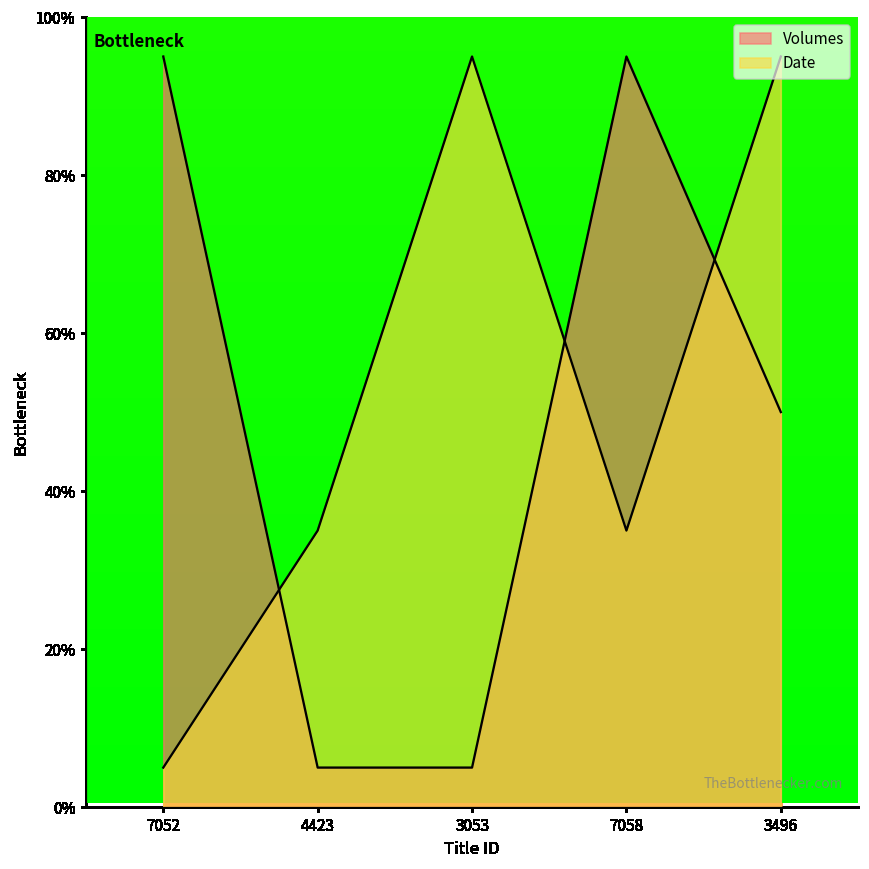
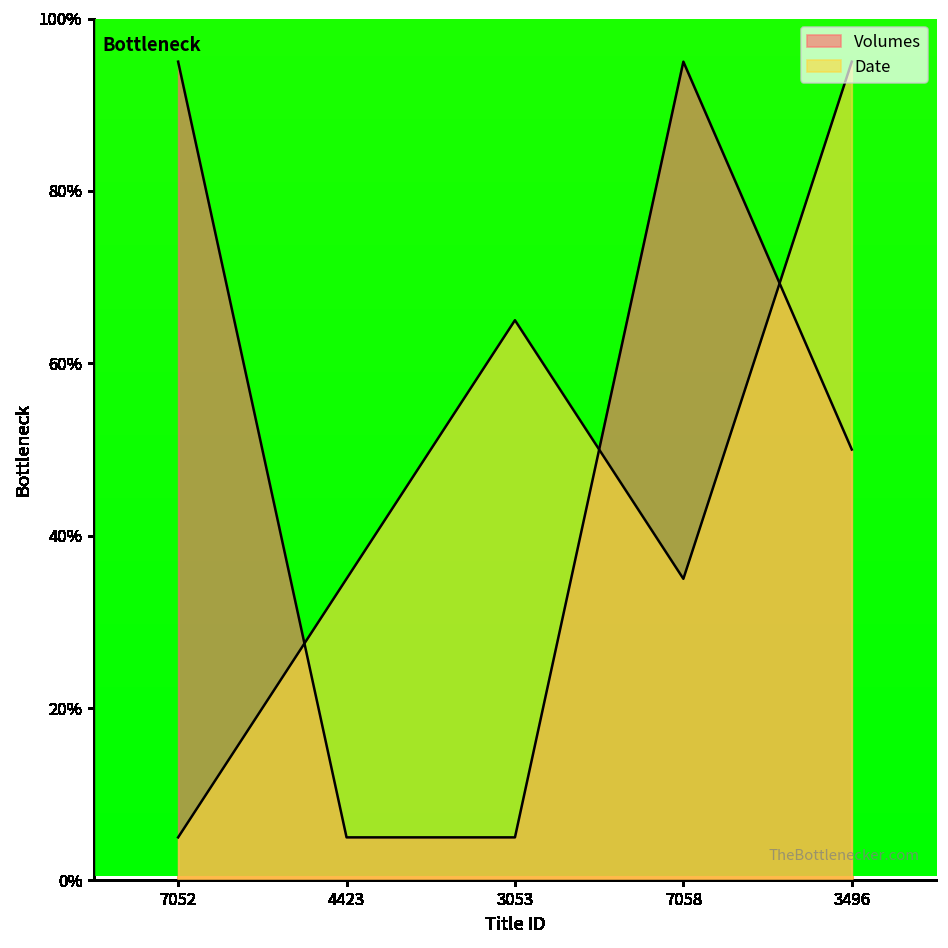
Date, 3053: 95% -> 65%
